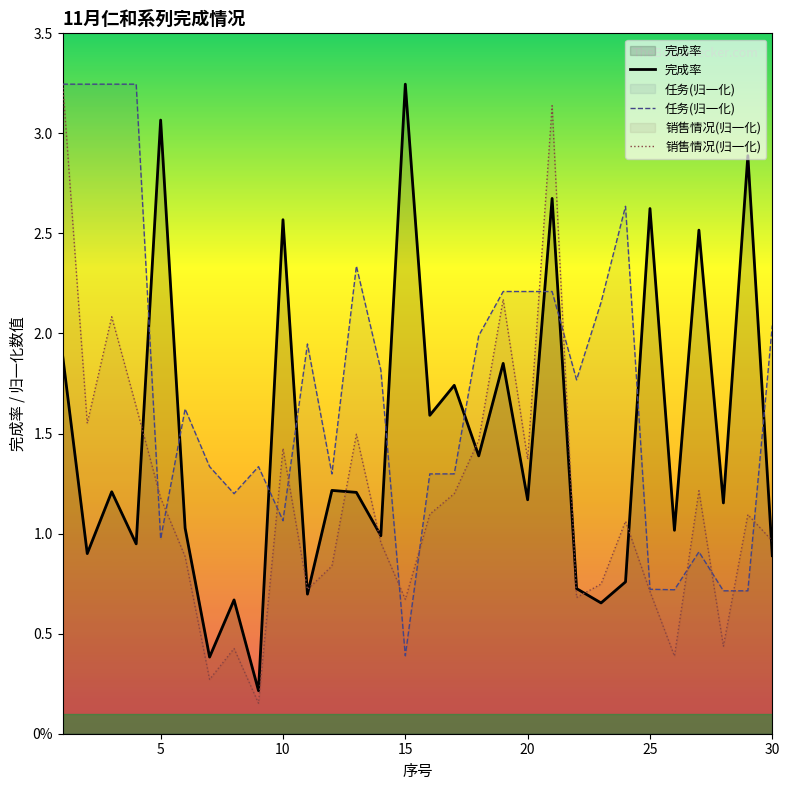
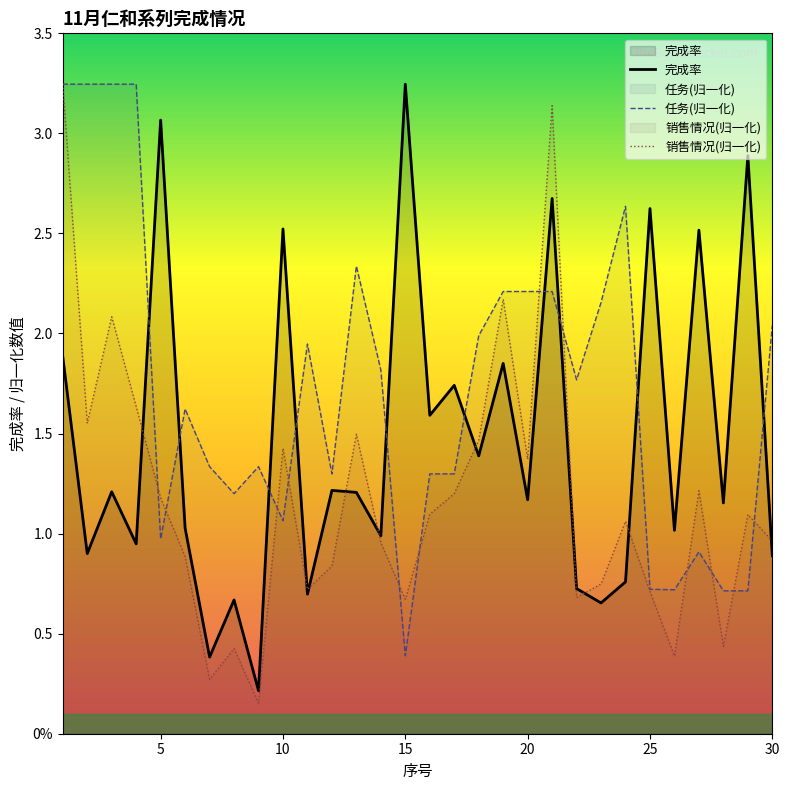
完成率, 10: 2.57 -> 2.52
